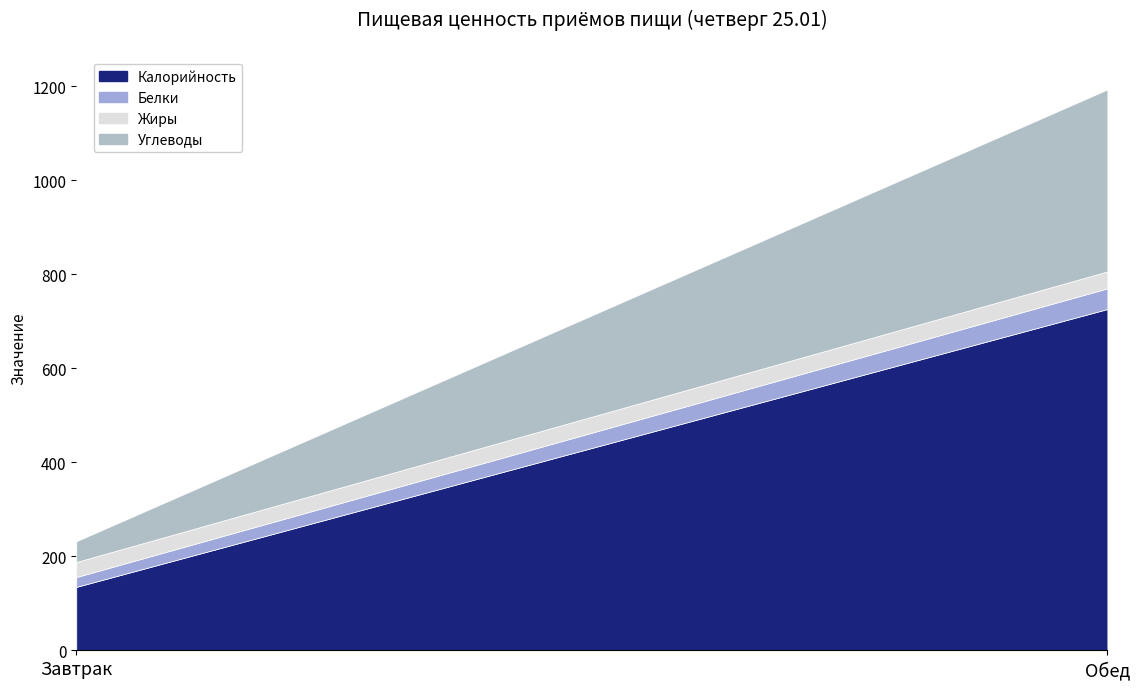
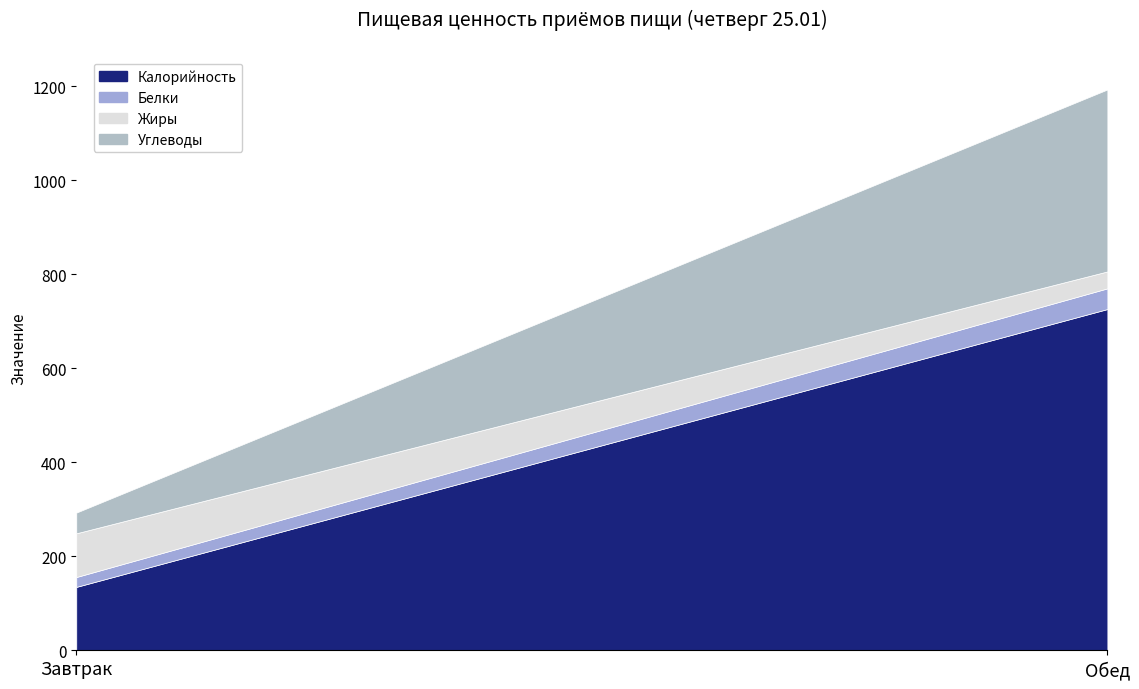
Жиры, Завтрак: 30 -> 90
